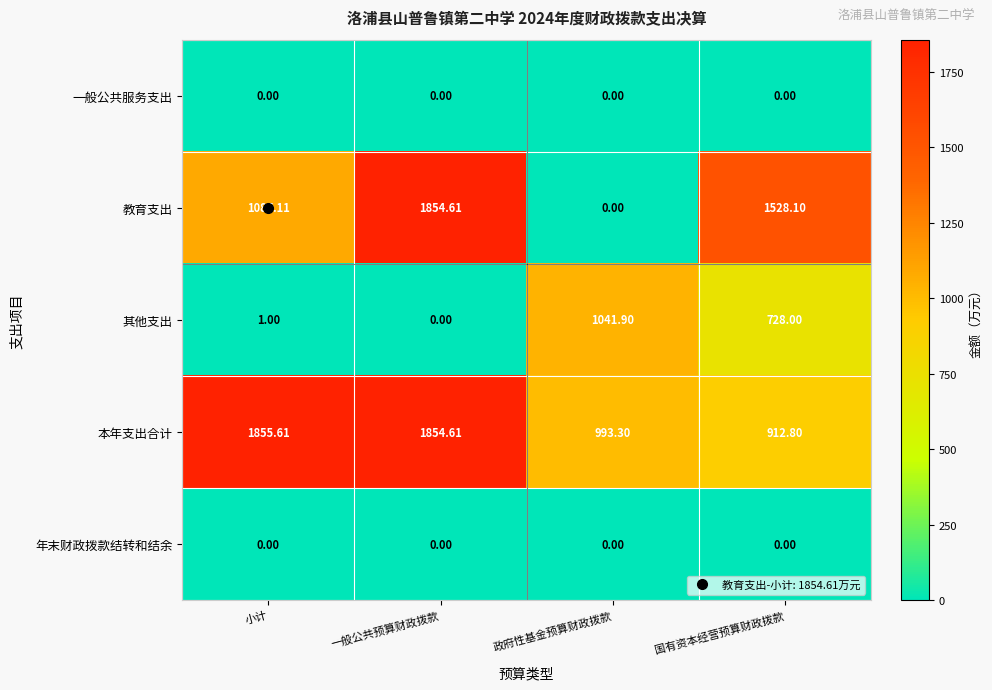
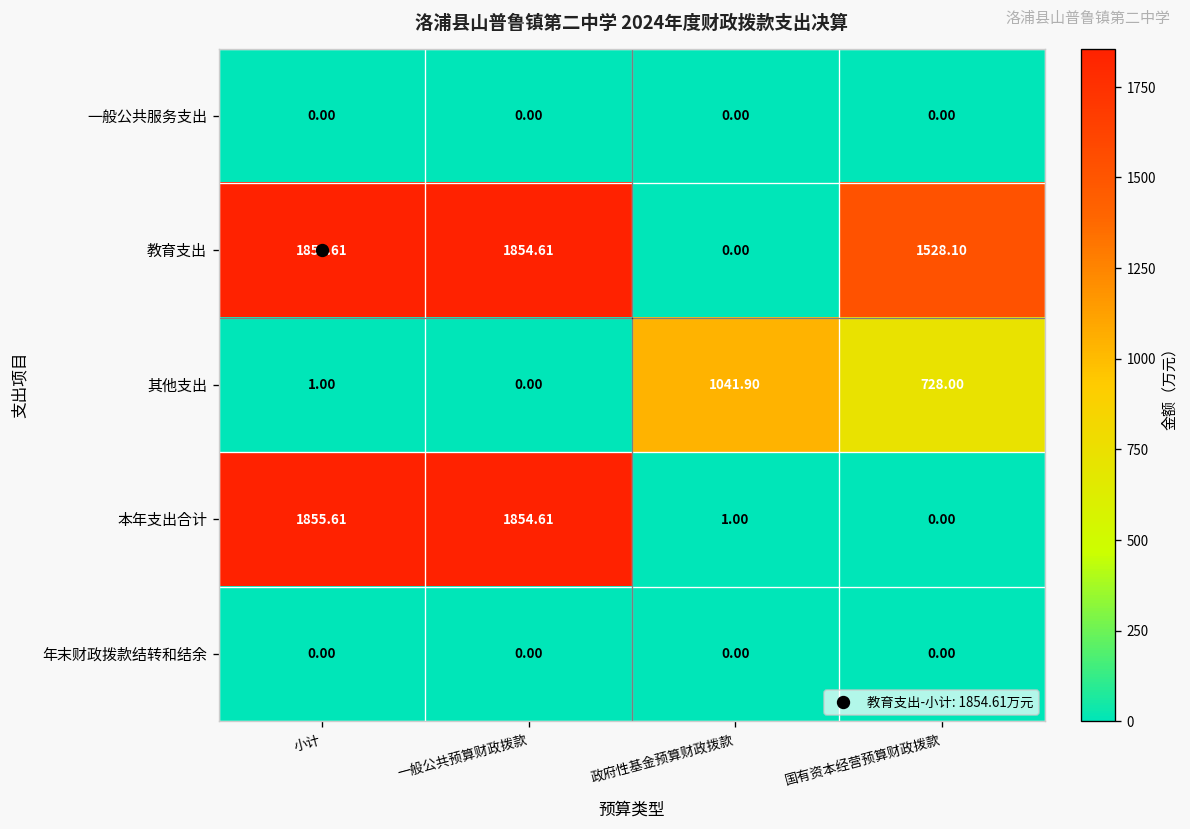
教育支出, 小计: 1087.11 -> 1854.61
本年支出合计, 政府性基金预算财政拨款: 993.30 -> 1.00
本年支出合计, 国有资本经营预算财政拨款: 912.80 -> 0.00
